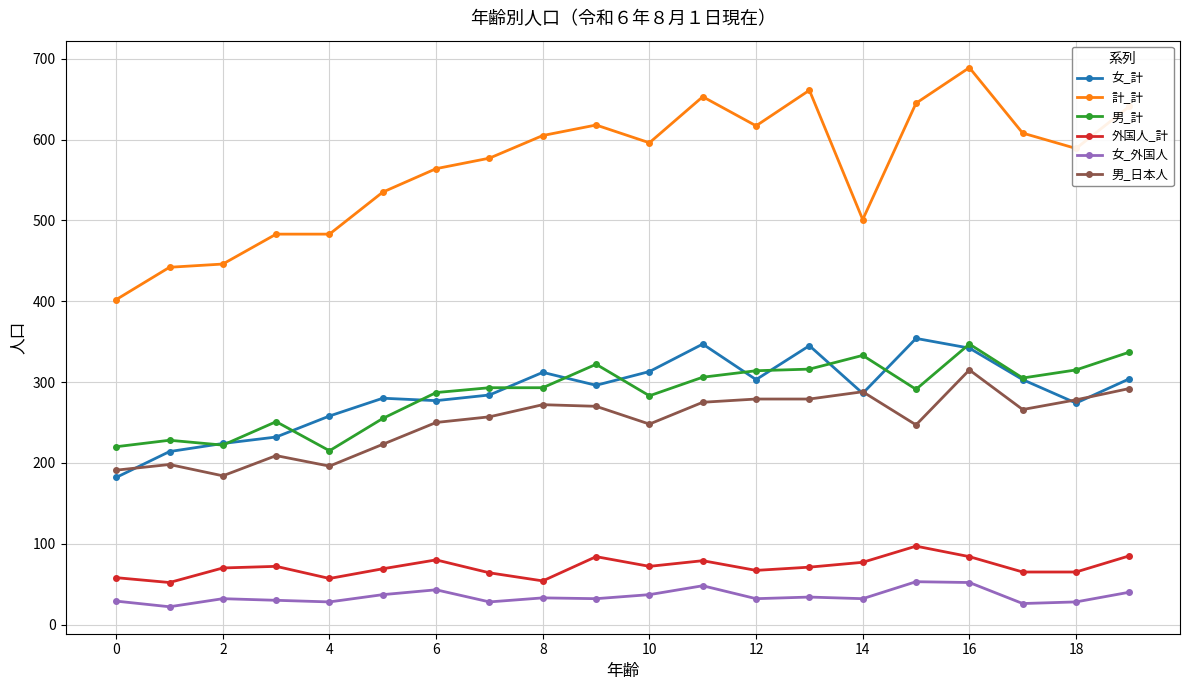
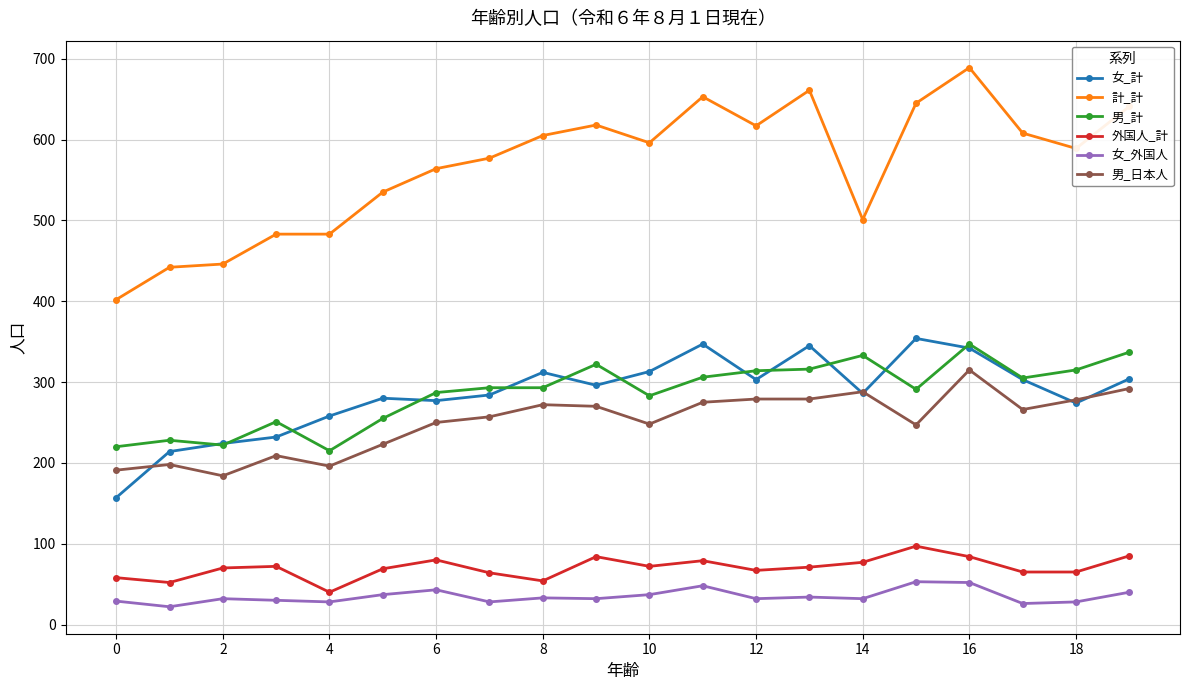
女_計, 0: 180 -> 160
外国人_計, 4: 60 -> 40
